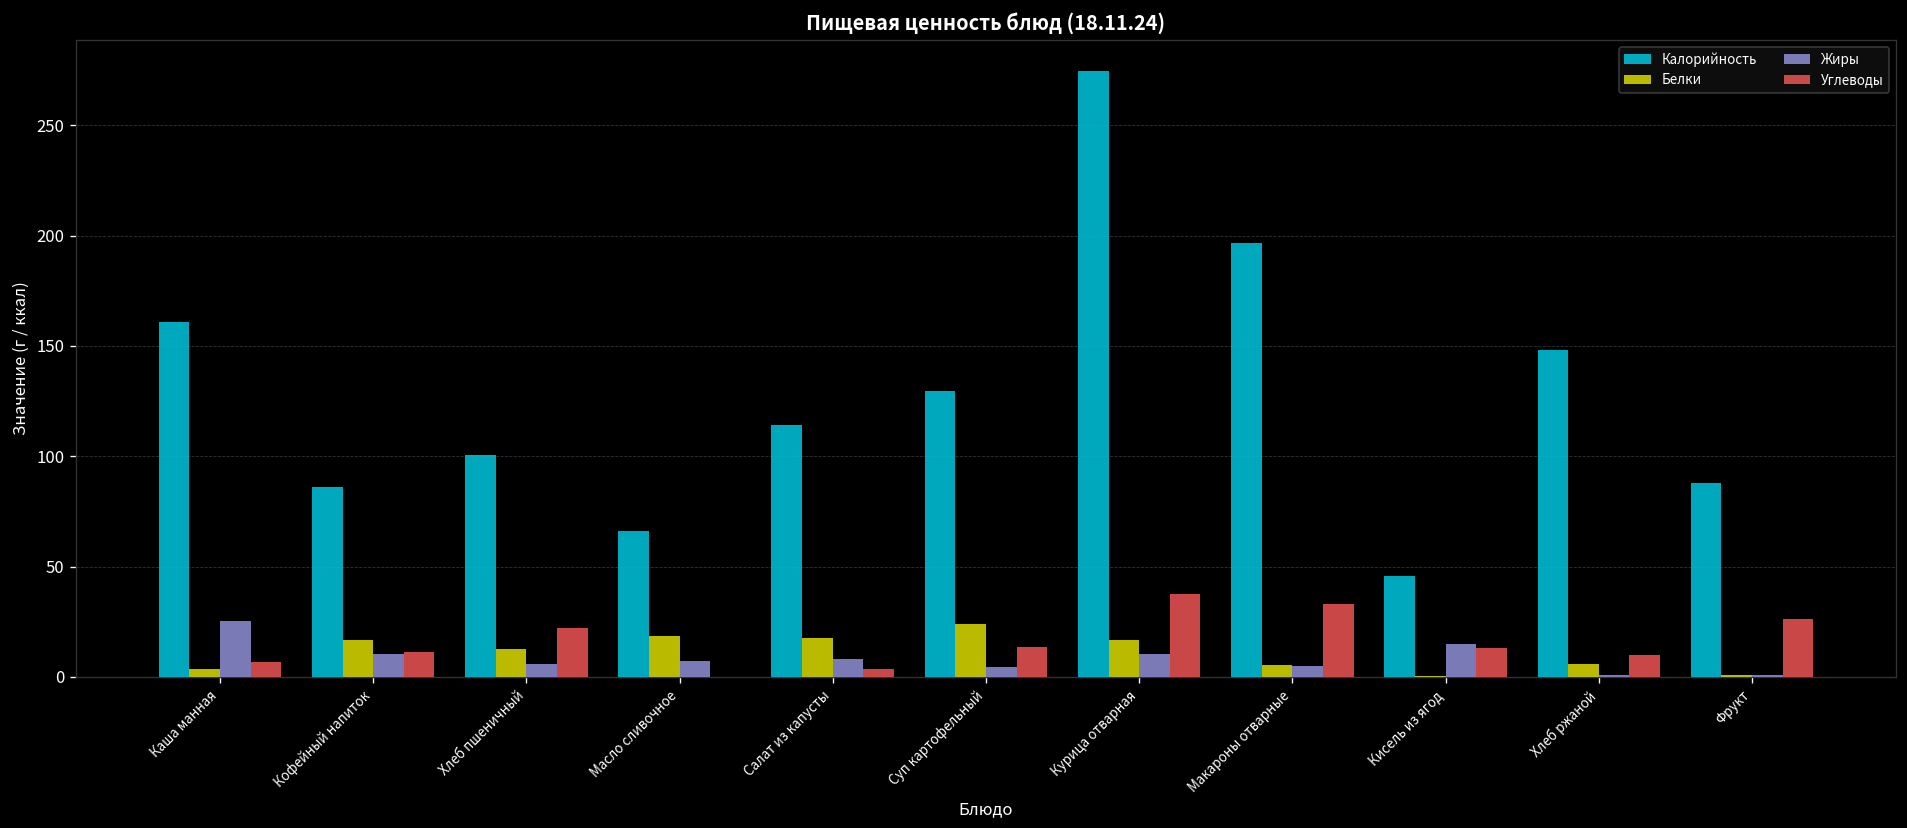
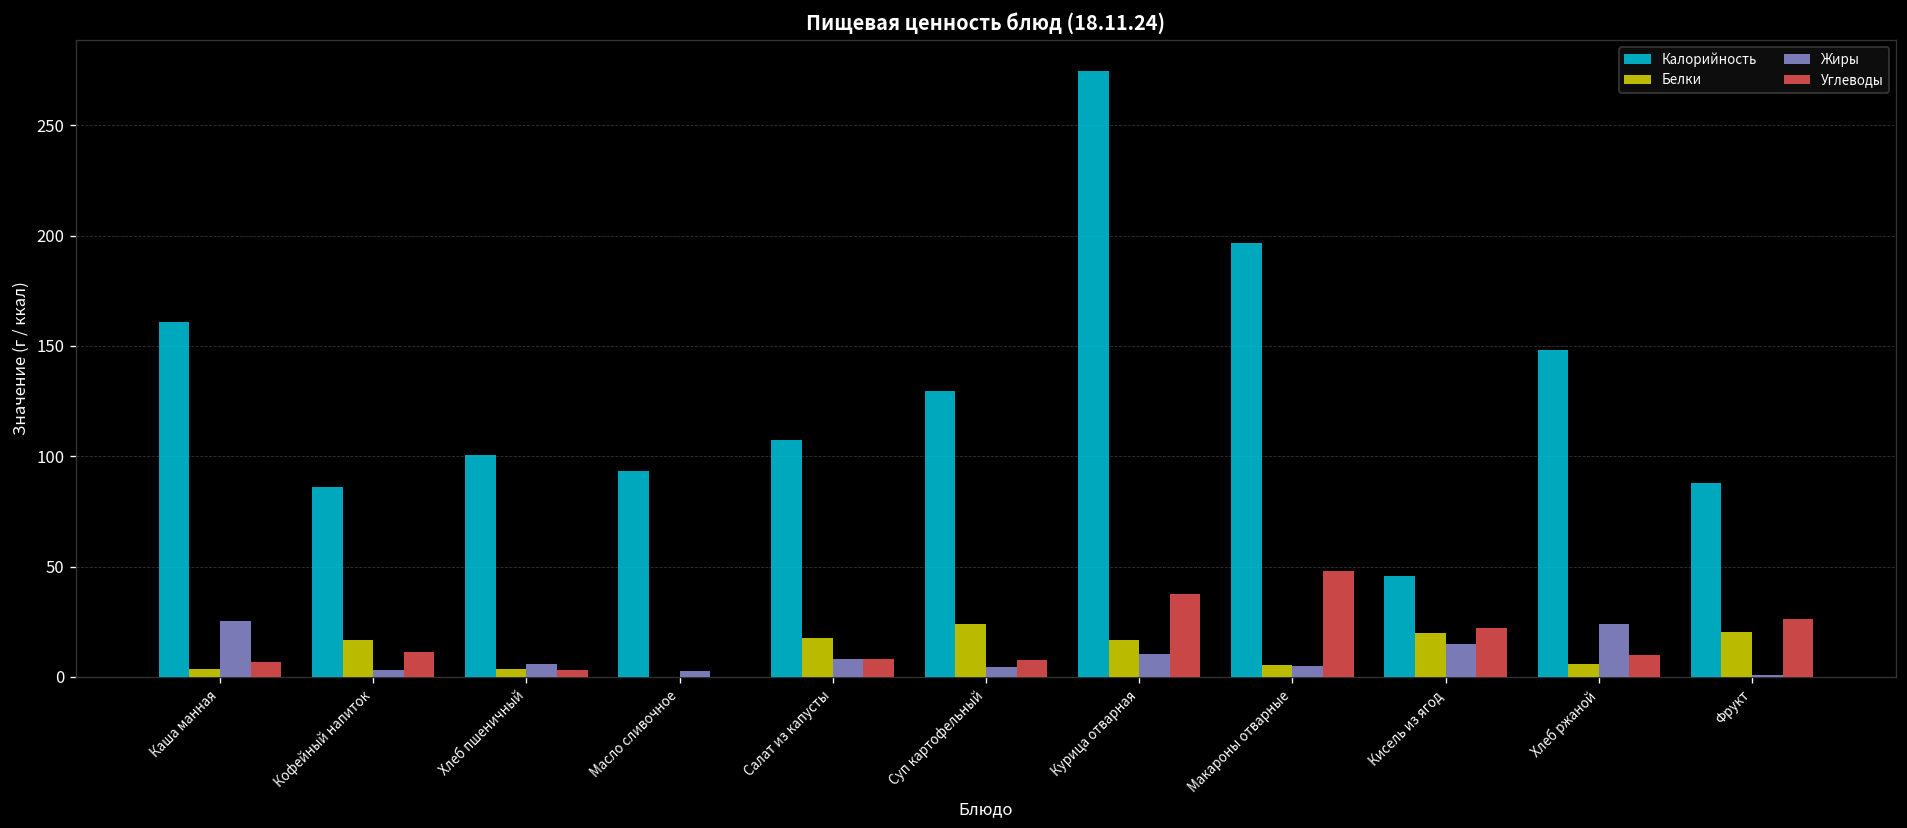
Жиры, Кофейный напиток: 10 -> 3
Белки, Хлеб пшеничный: 13 -> 3
Углеводы, Хлеб пшеничный: 22 -> 3
Калорийность, Масло сливочное: 66 -> 93
Белки, Масло сливочное: 19 -> 0
Жиры, Масло сливочное: 7 -> 3
Калорийность, Салат из капусты: 114 -> 107
Углеводы, Салат из капусты: 4 -> 8
Углеводы, Суп картофельный: 14 -> 8
Углеводы, Макароны отварные: 33 -> 48
Белки, Кисель из ягод: 0 -> 20
Углеводы, Кисель из ягод: 13 -> 22
Жиры, Хлеб ржаной: 1 -> 24
Белки, Фрукт: 1 -> 21
